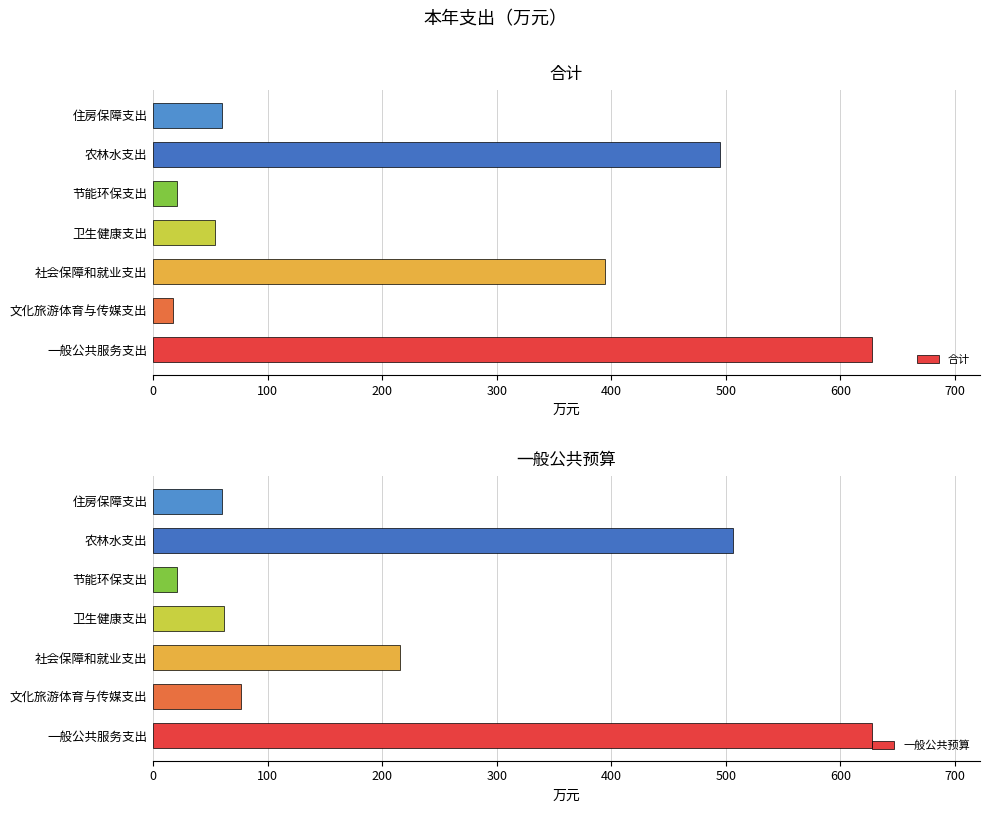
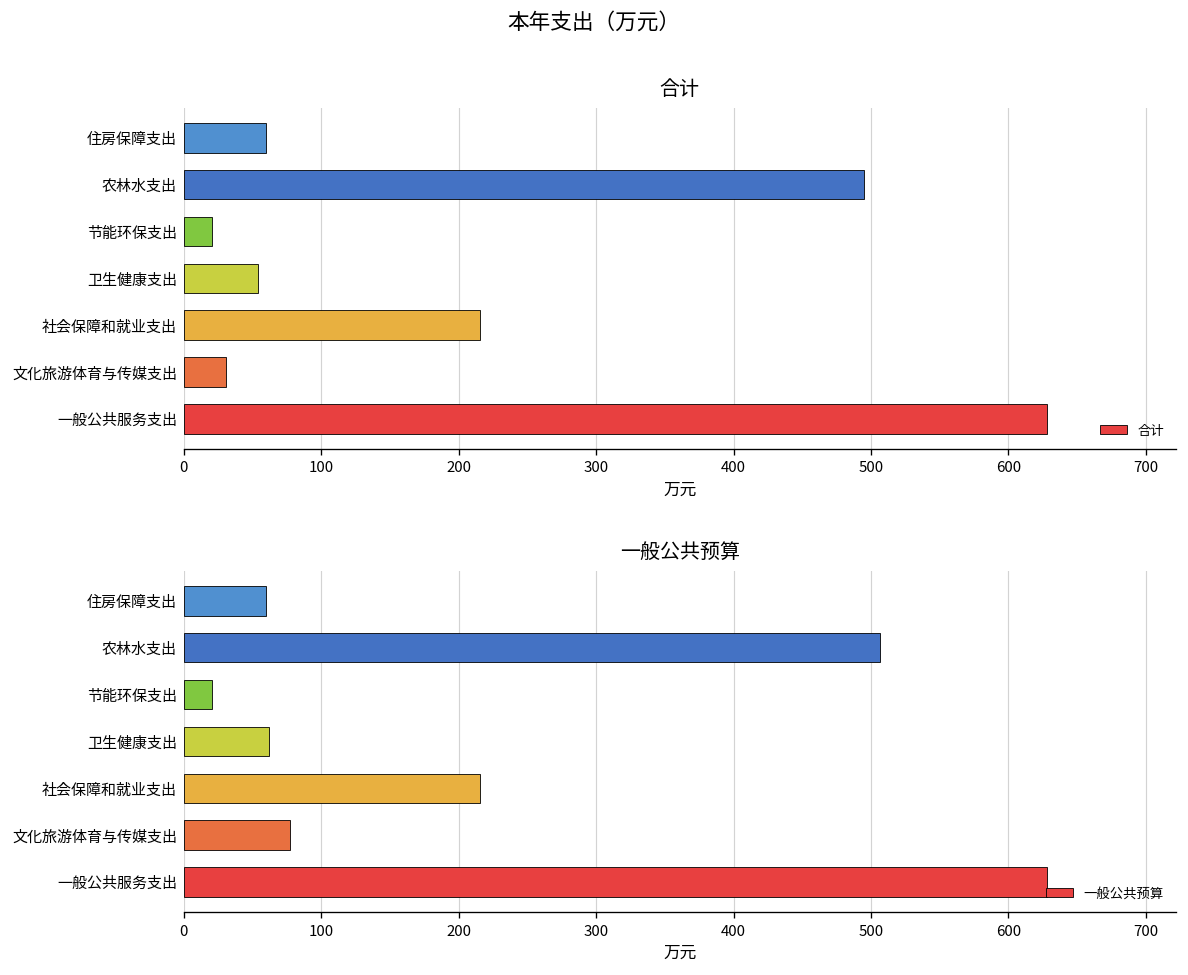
合计, 社会保障和就业支出: 395 -> 215
合计, 文化旅游体育与传媒支出: 18 -> 31
